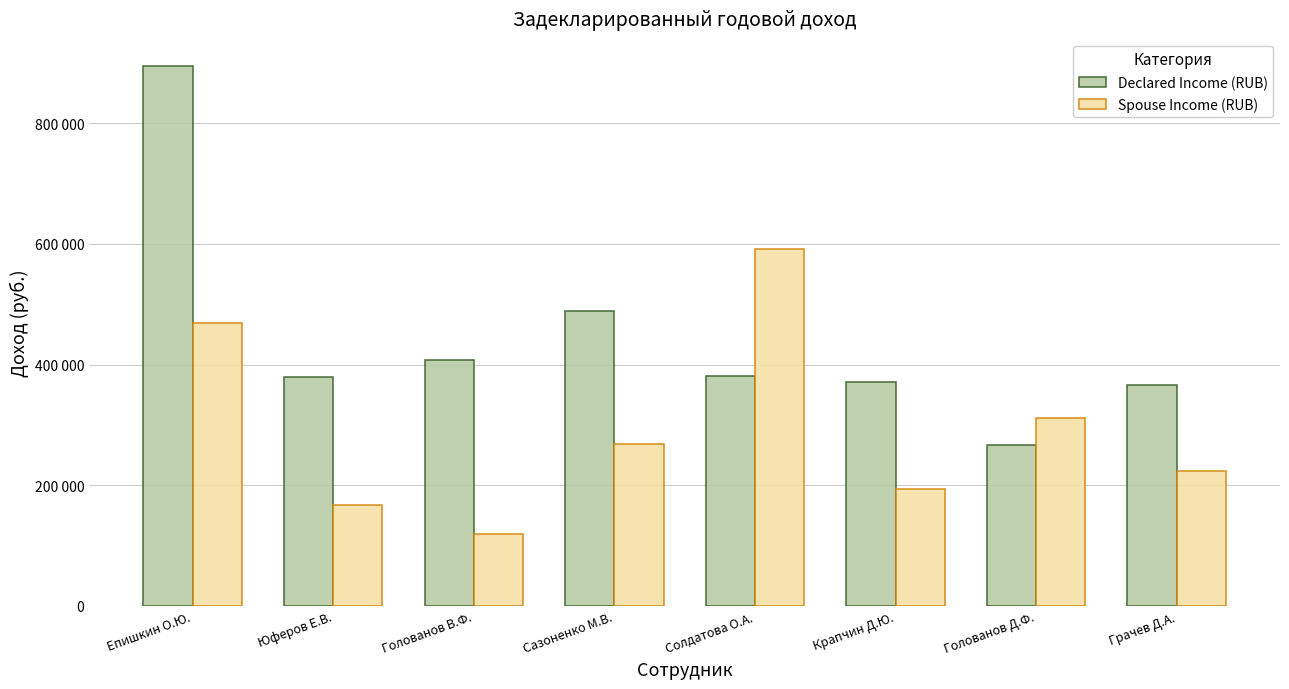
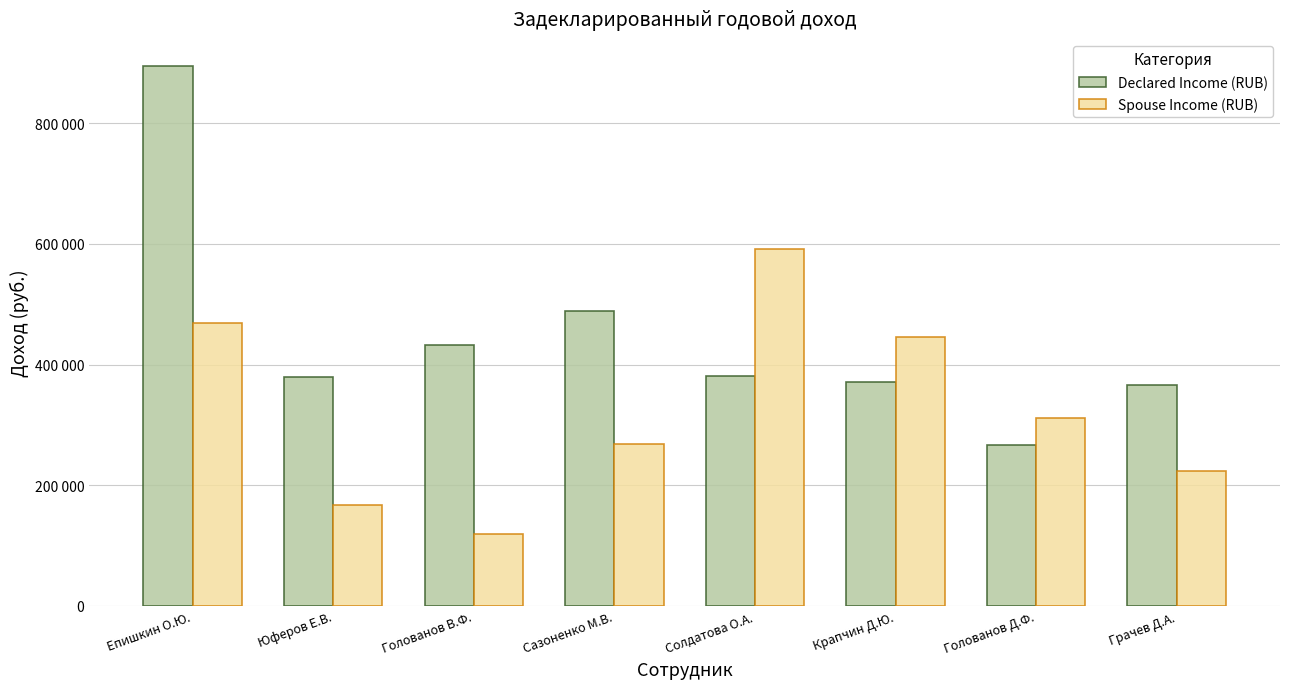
Declared Income (RUB), Голованов В.Ф.: 410000 -> 430000
Spouse Income (RUB), Крапчин Д.Ю.: 190000 -> 440000
